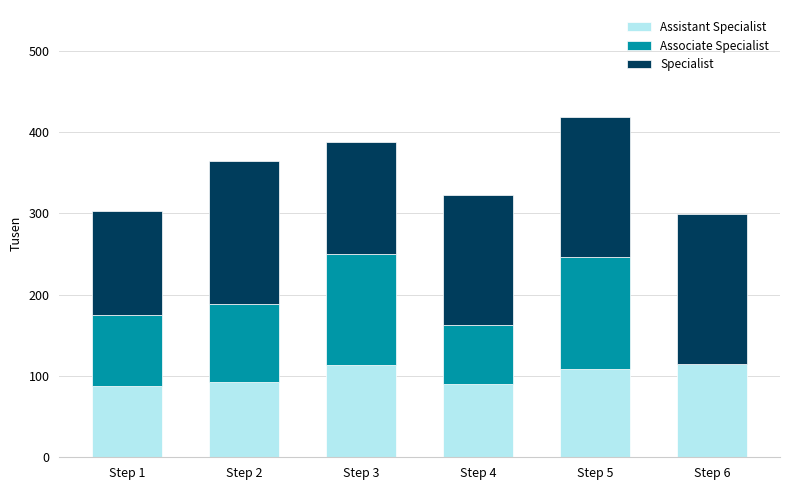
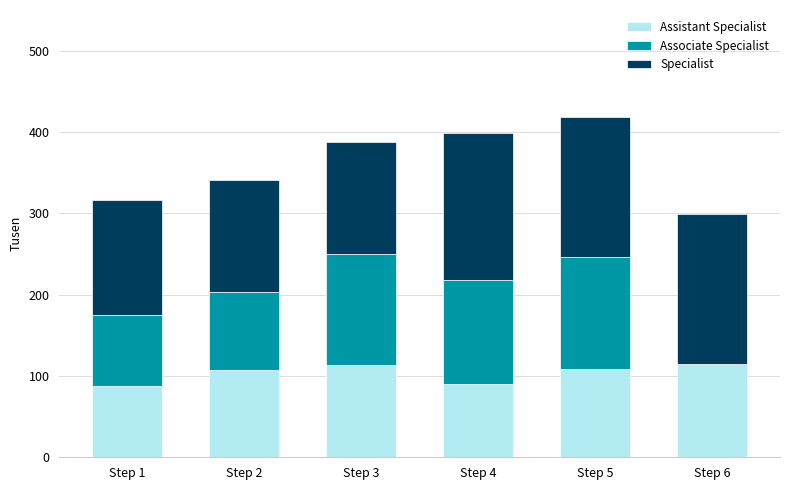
Specialist, Step 1: 130 -> 140
Assistant Specialist, Step 2: 90 -> 110
Specialist, Step 2: 180 -> 140
Associate Specialist, Step 4: 70 -> 130
Specialist, Step 4: 160 -> 180
